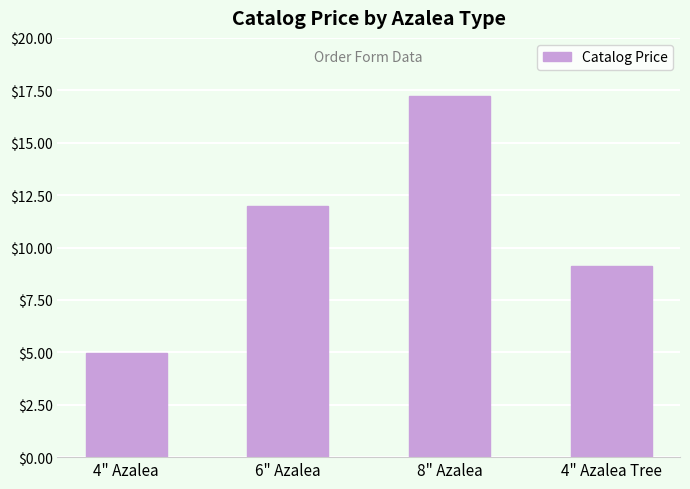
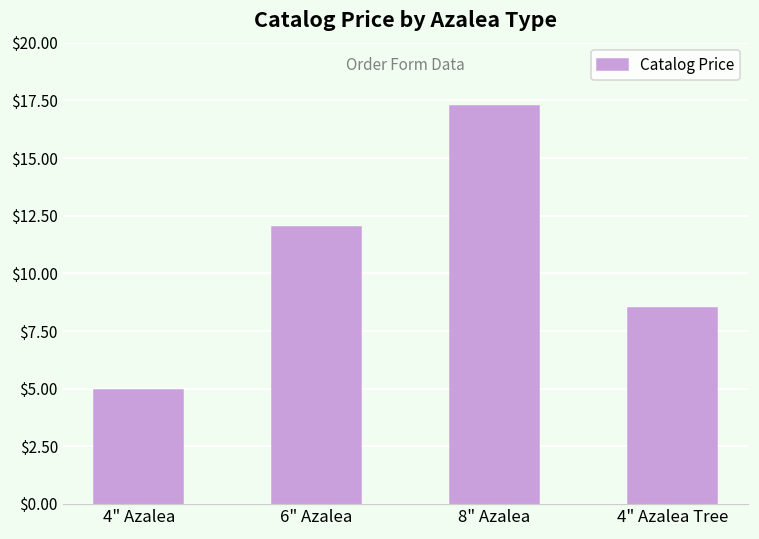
4" Azalea Tree: $9.1 -> $8.5
